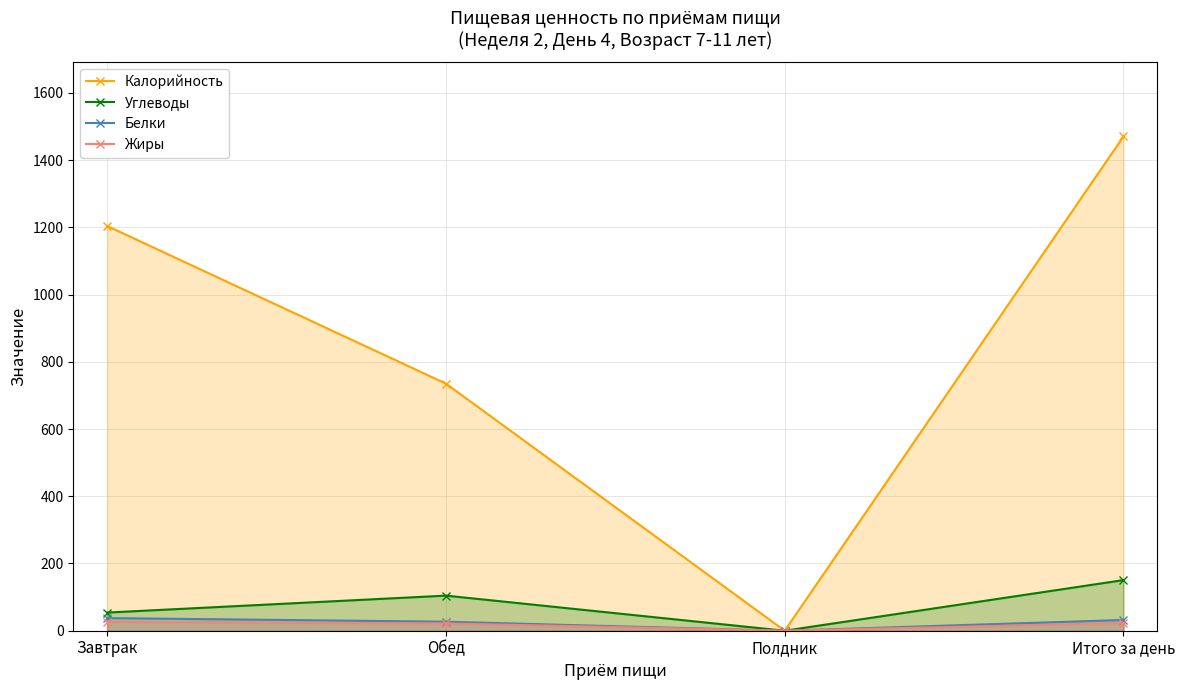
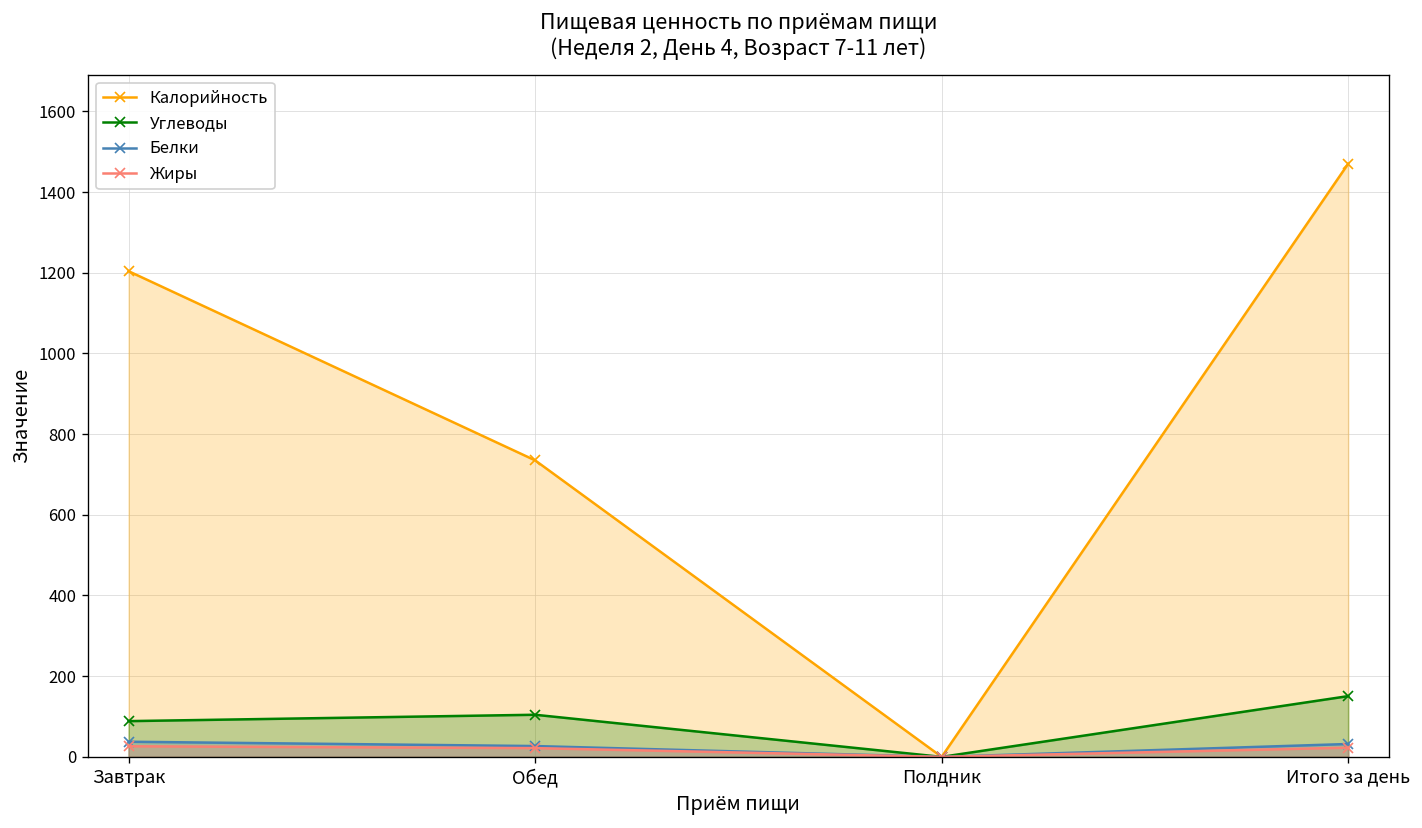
Углеводы, Завтрак: 50 -> 90
